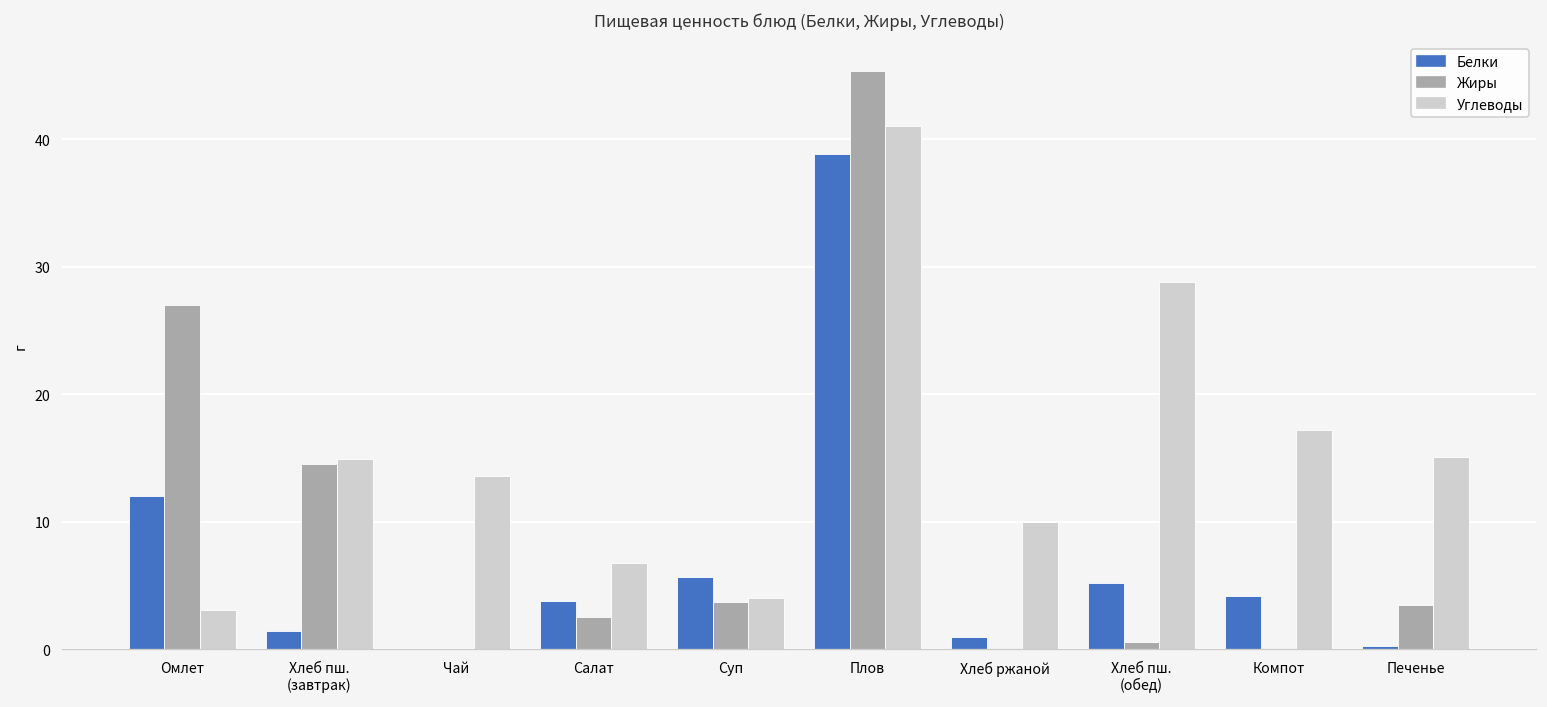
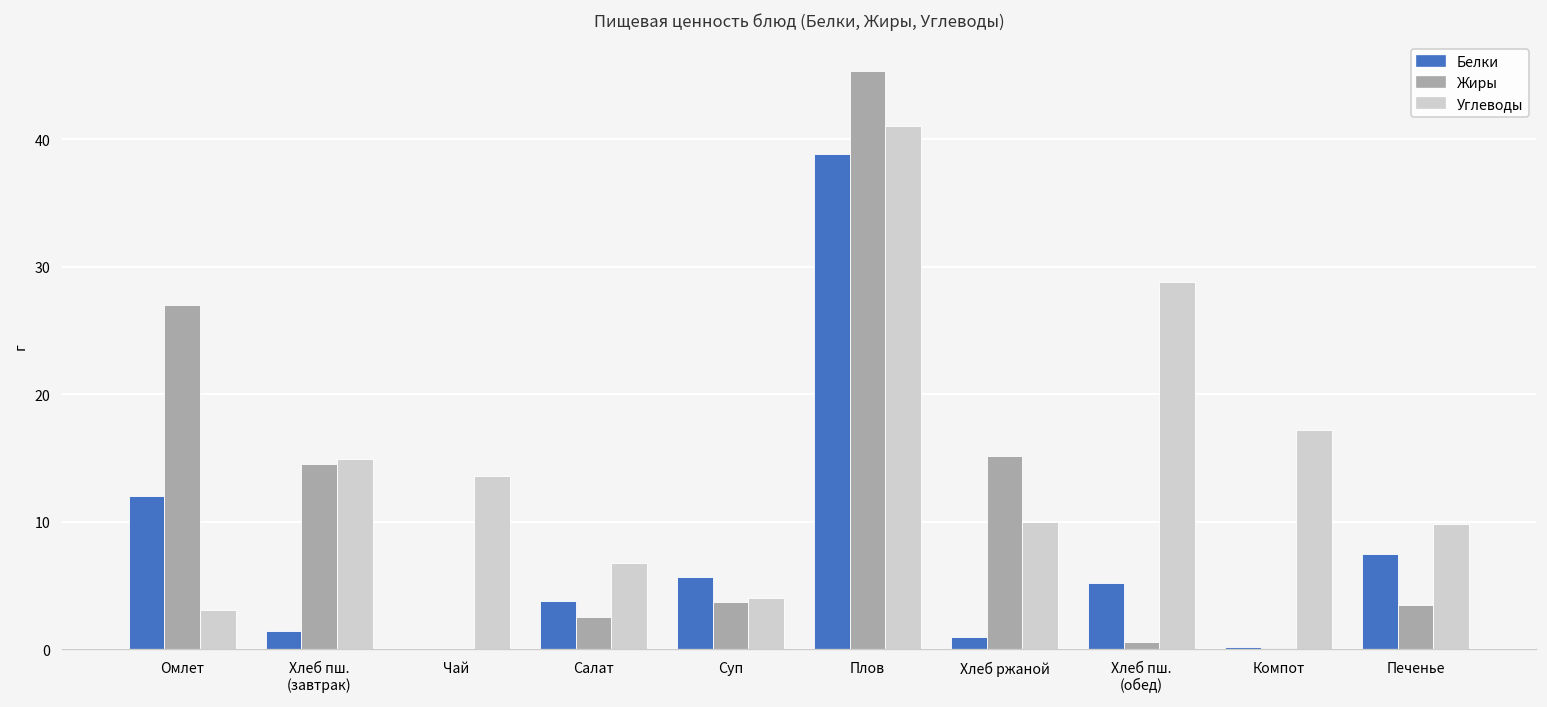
Жиры, Хлеб ржаной: 0.1 -> 15.1
Белки, Компот: 4.2 -> 0.2
Белки, Печенье: 0.3 -> 7.5
Углеводы, Печенье: 15.1 -> 9.8
